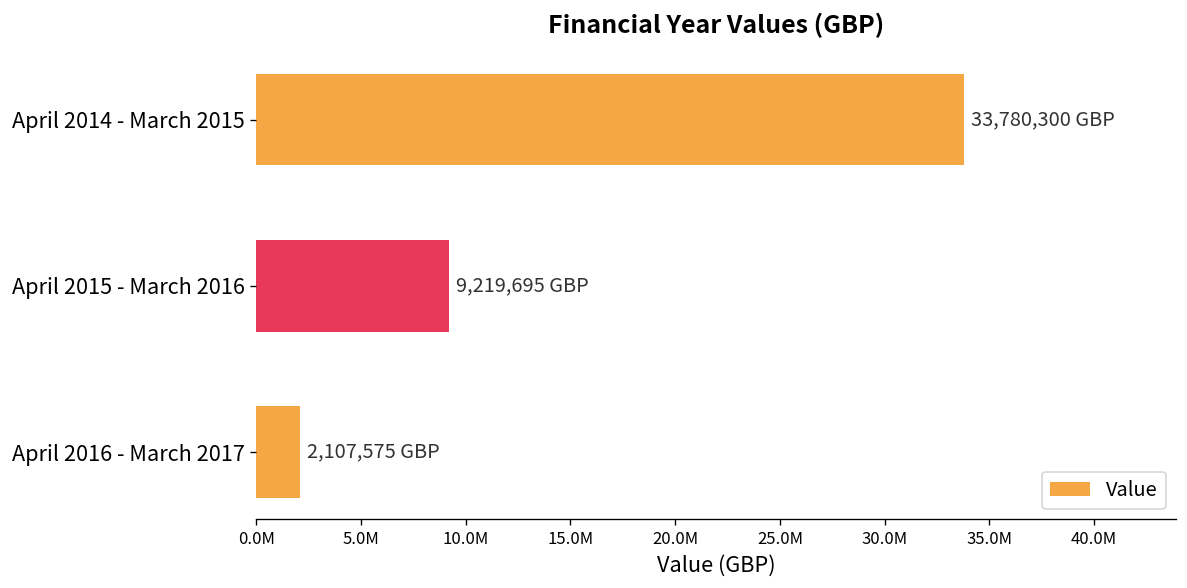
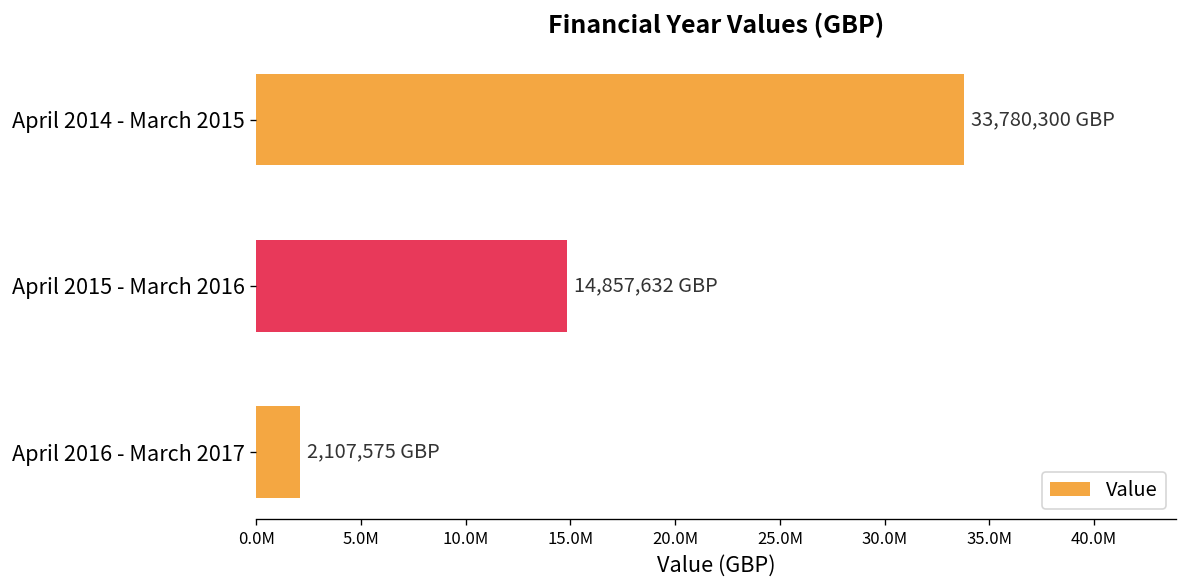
April 2015 - March 2016: 9,219,695 -> 14,857,632
